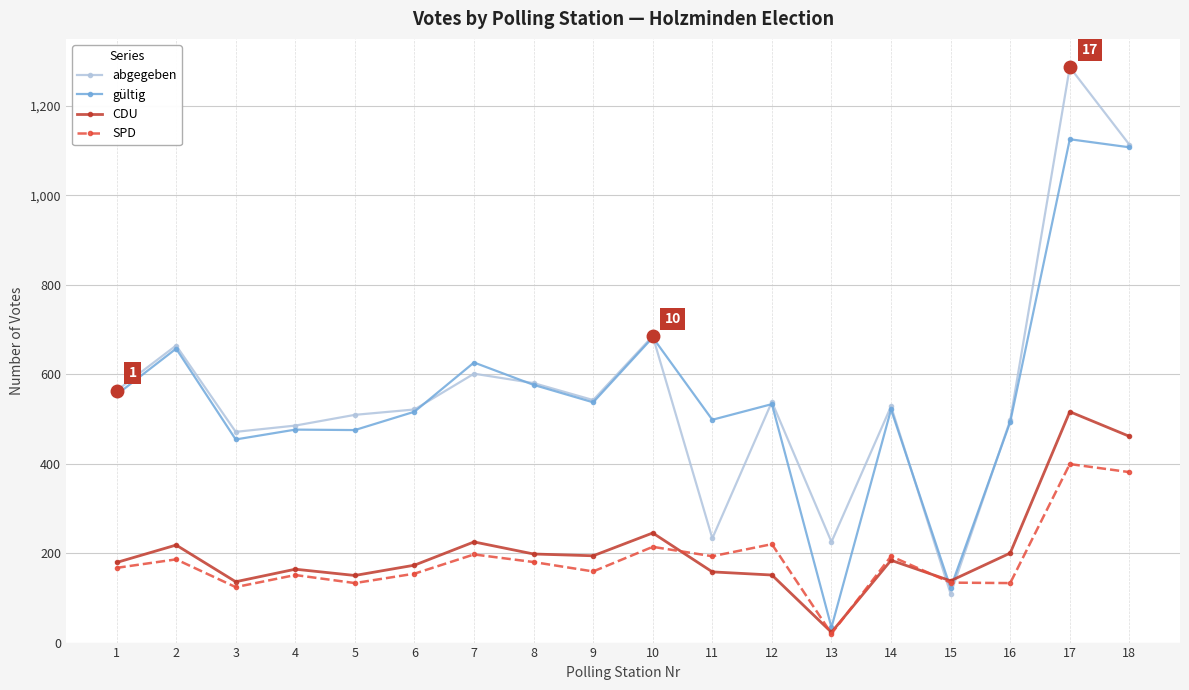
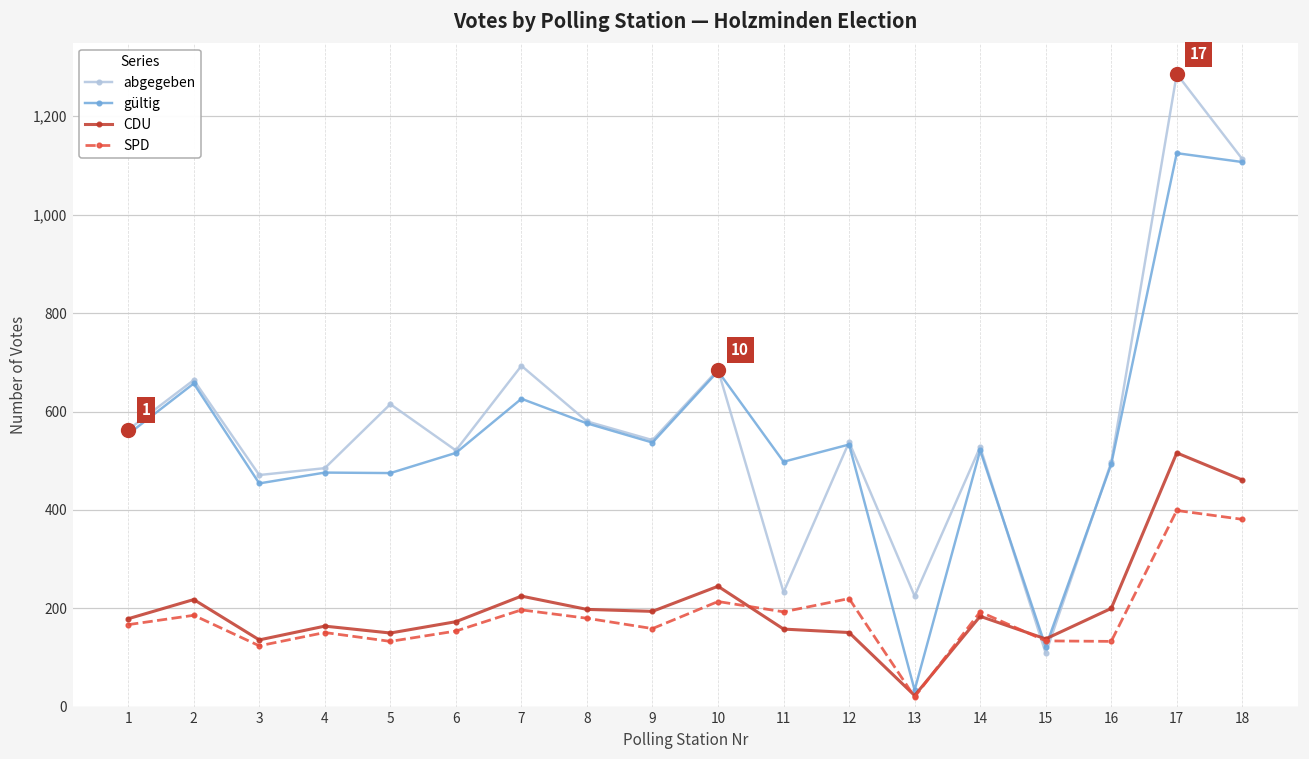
abgegeben, 5: 510 -> 620
abgegeben, 7: 600 -> 690
